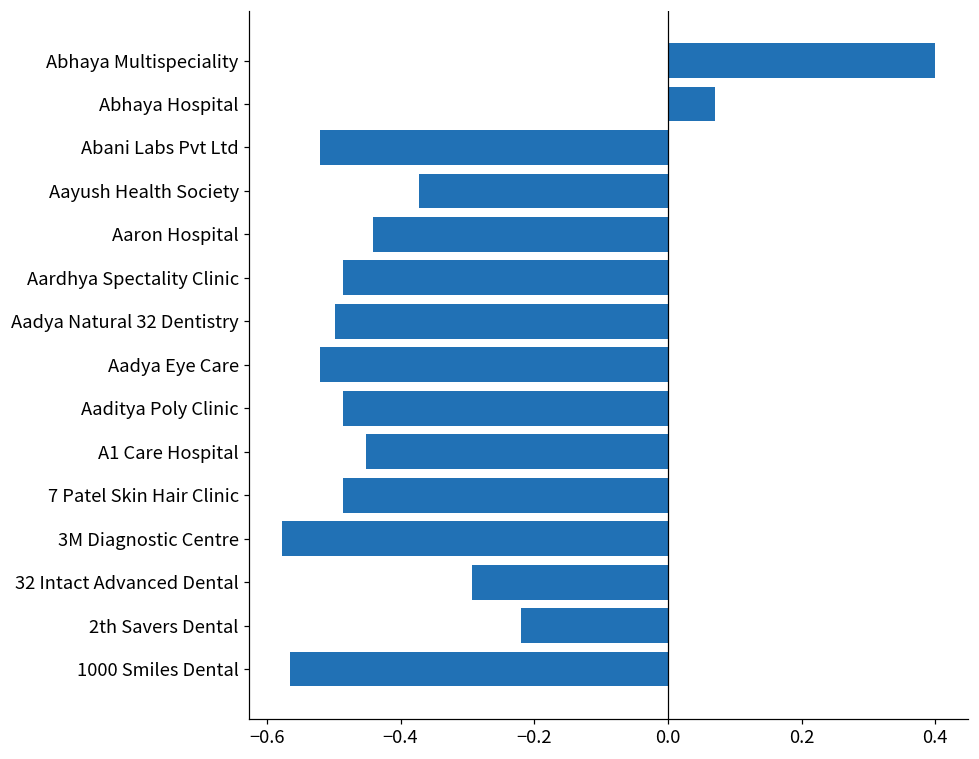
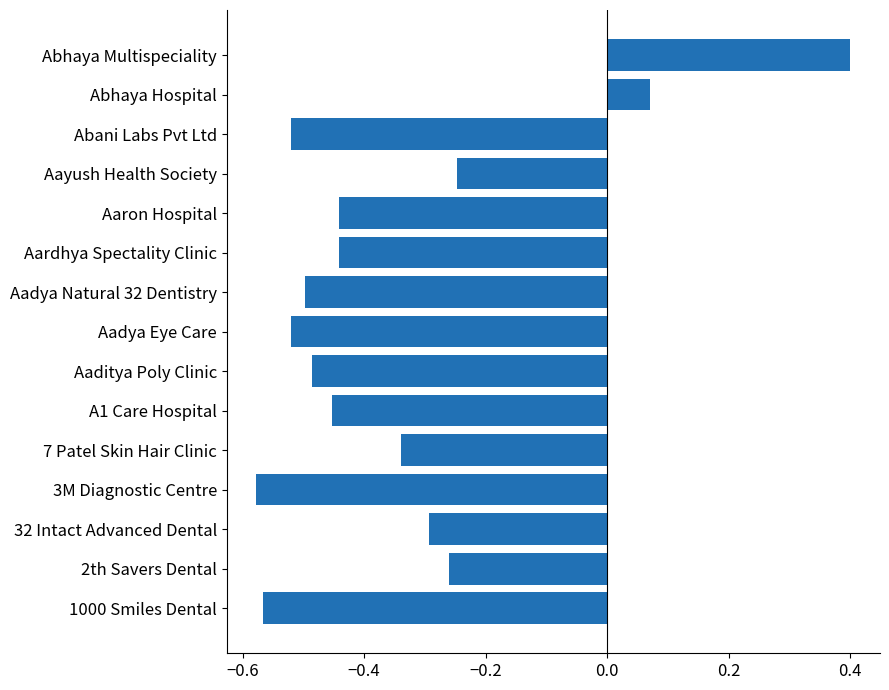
Aayush Health Society: -0.37 -> -0.25
Aardhya Spectality Clinic: -0.49 -> -0.44
7 Patel Skin Hair Clinic: -0.49 -> -0.34
2th Savers Dental: -0.22 -> -0.26
